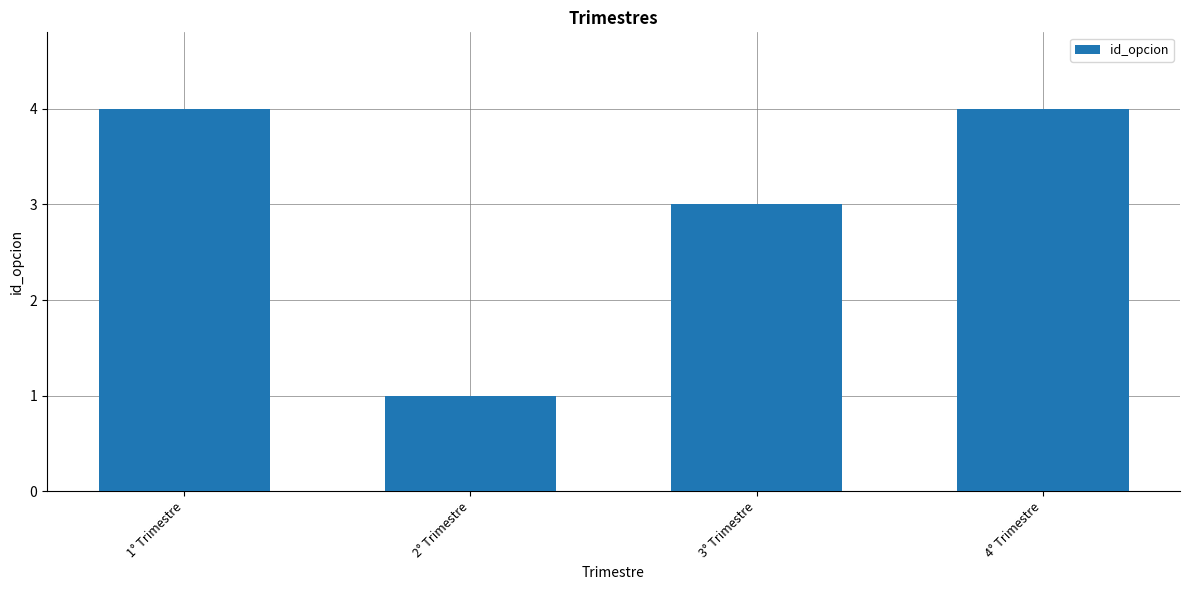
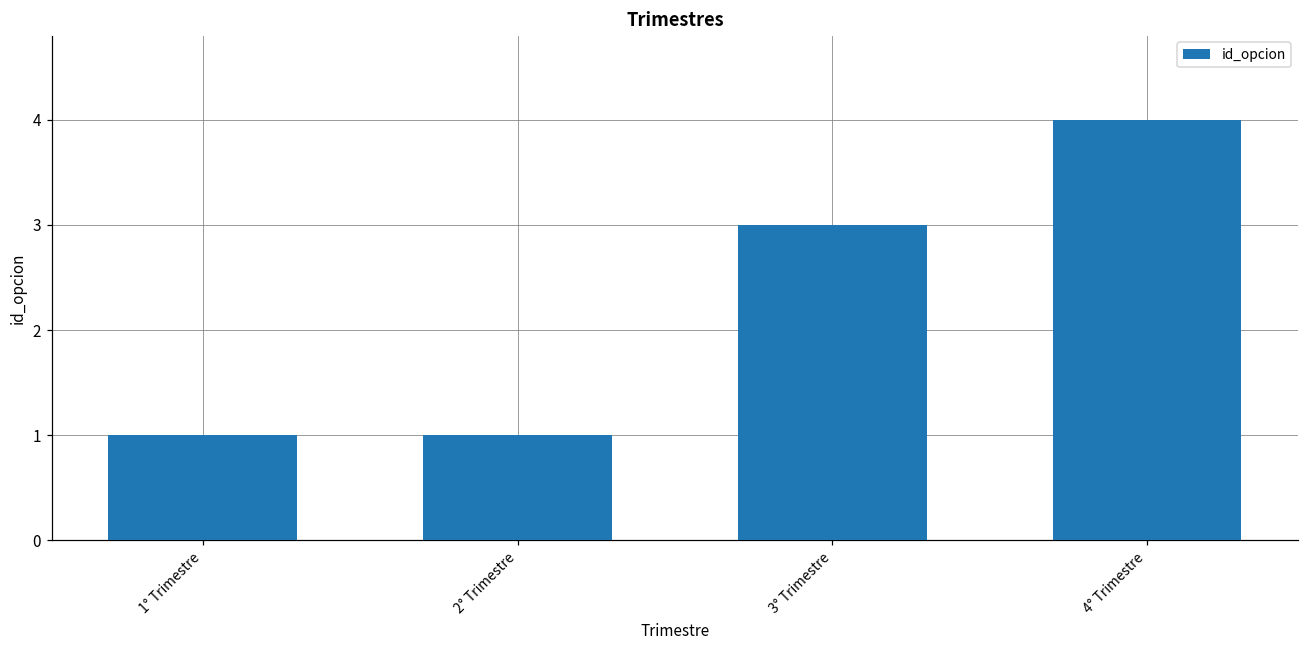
1° Trimestre: 4 -> 1
